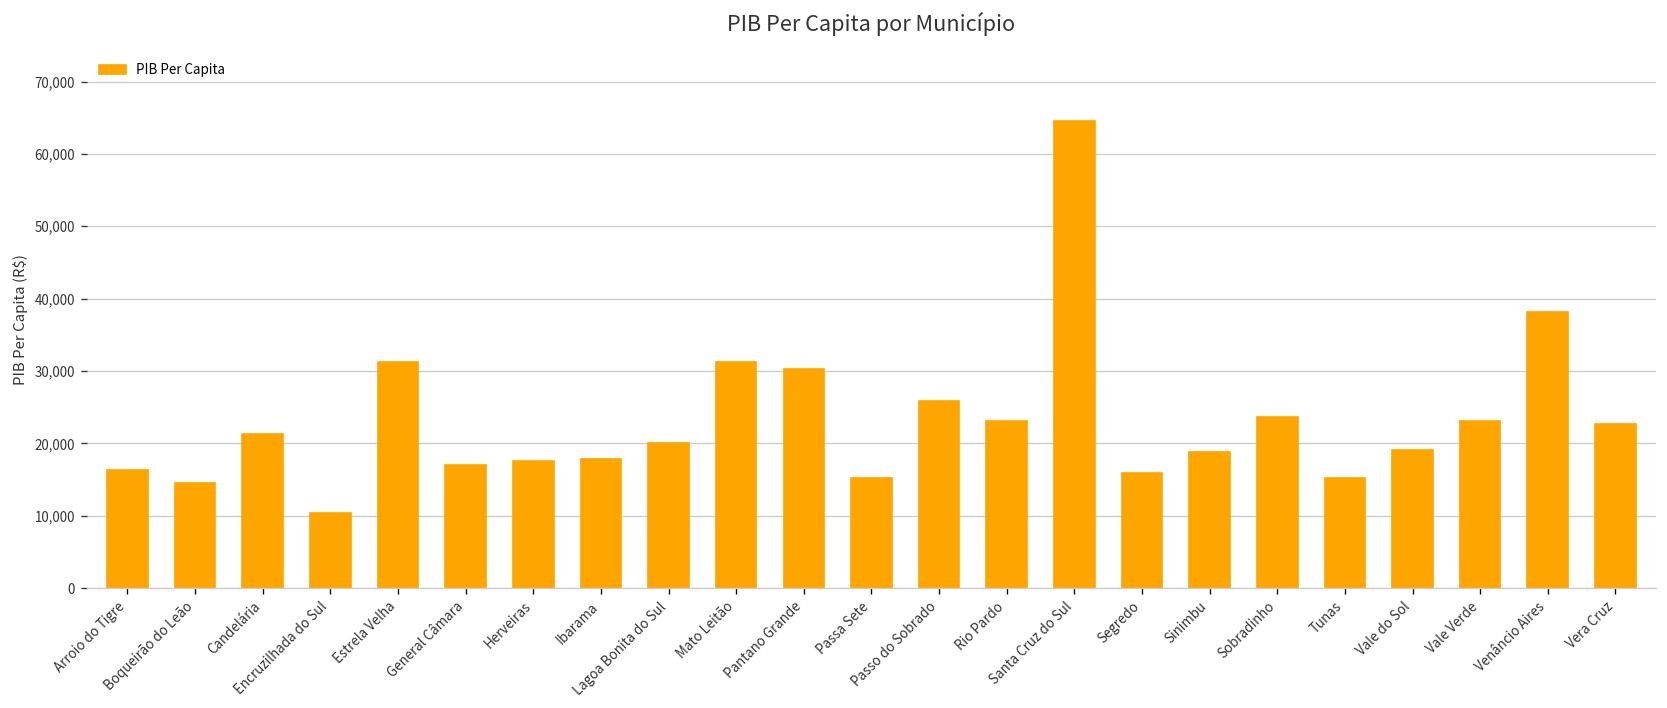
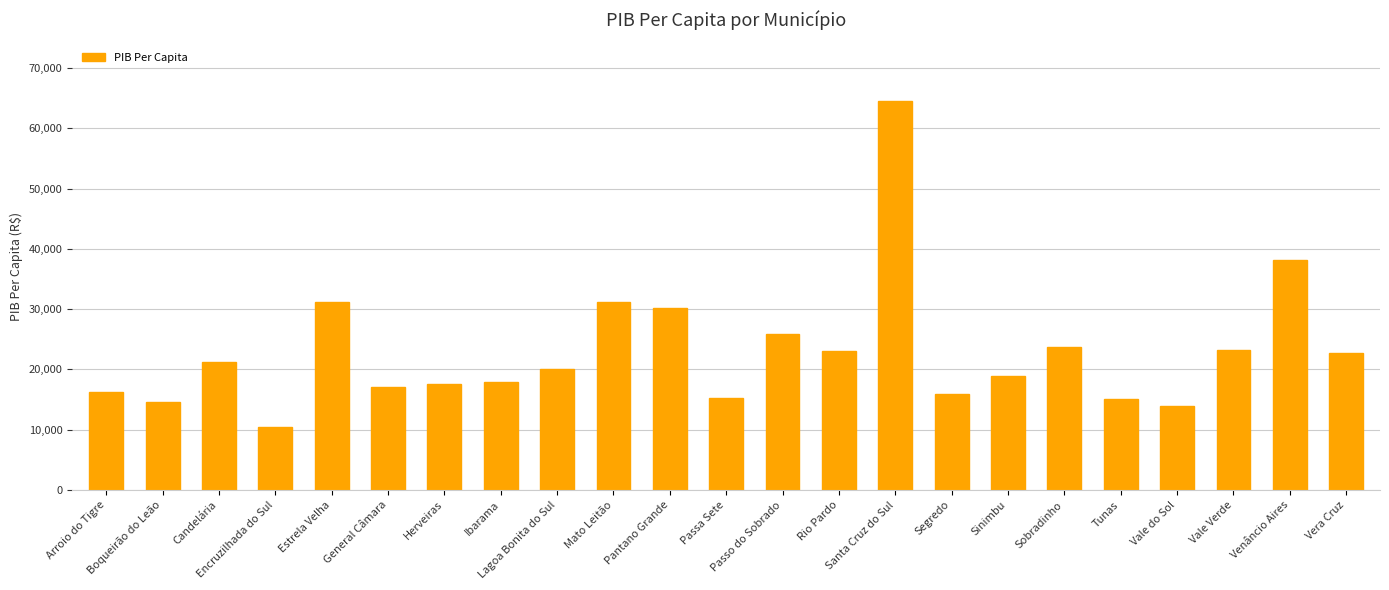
Vale do Sol: 19,000 -> 14,000
